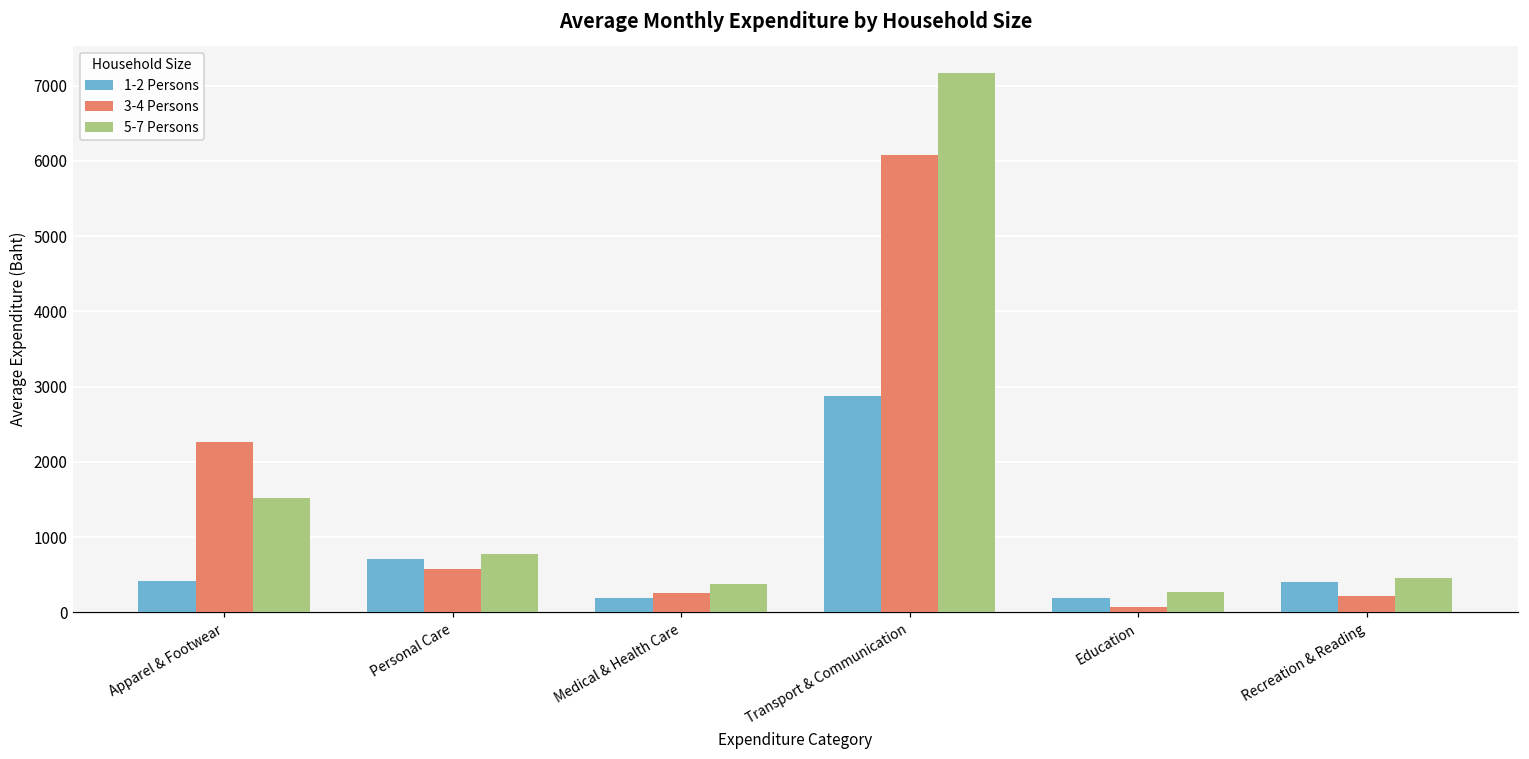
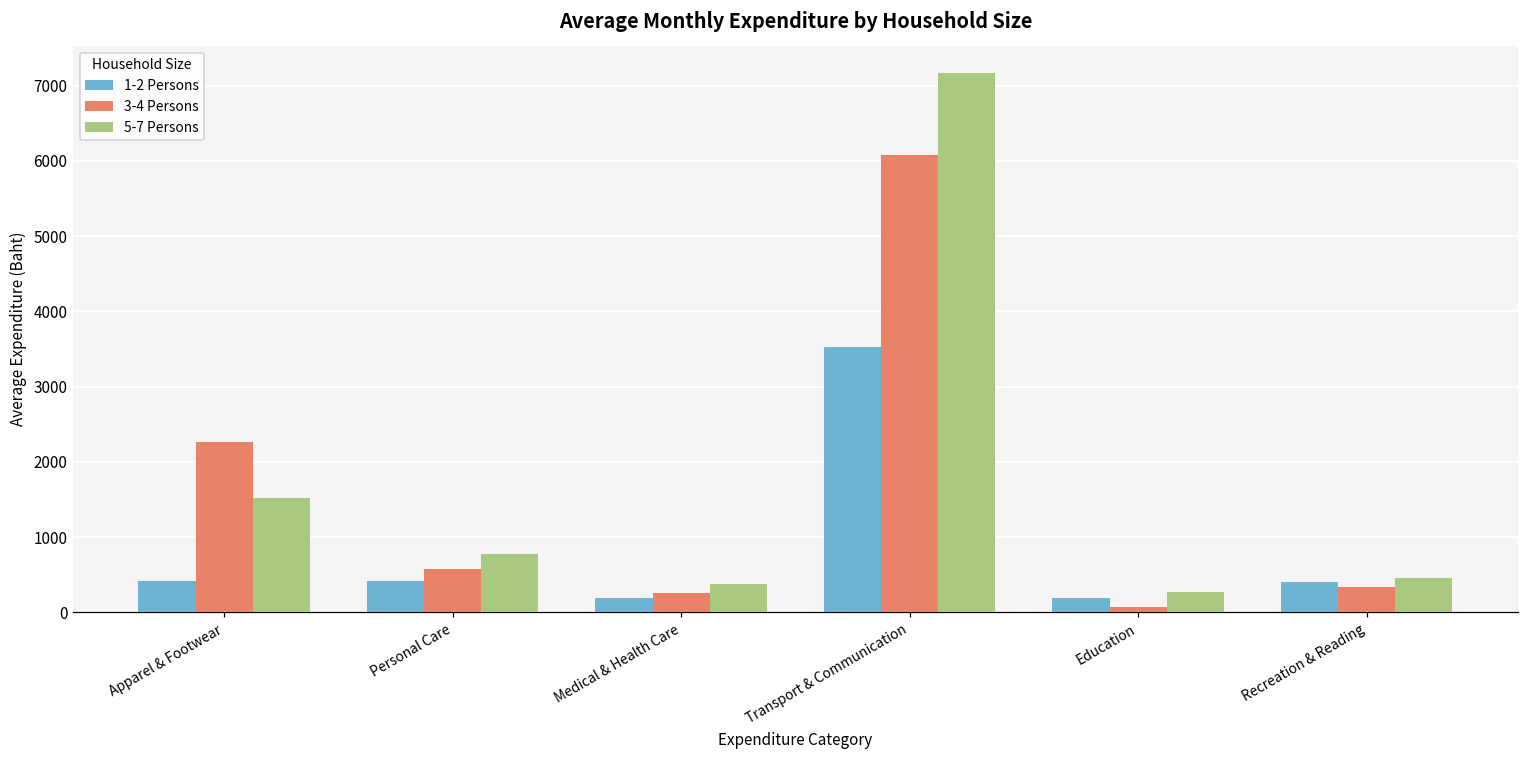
1-2 Persons, Personal Care: 700 -> 400
1-2 Persons, Transport & Communication: 2900 -> 3500
3-4 Persons, Recreation & Reading: 200 -> 300
